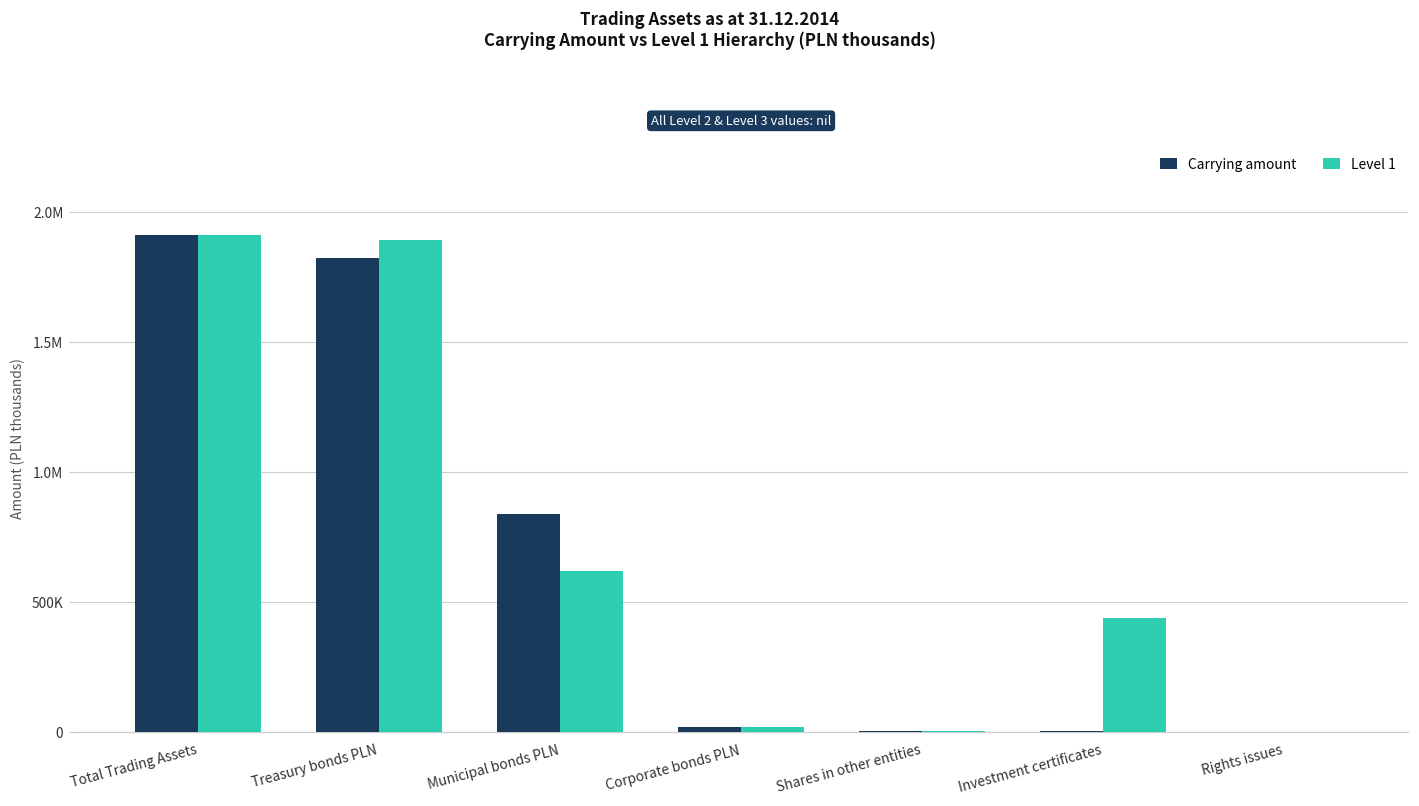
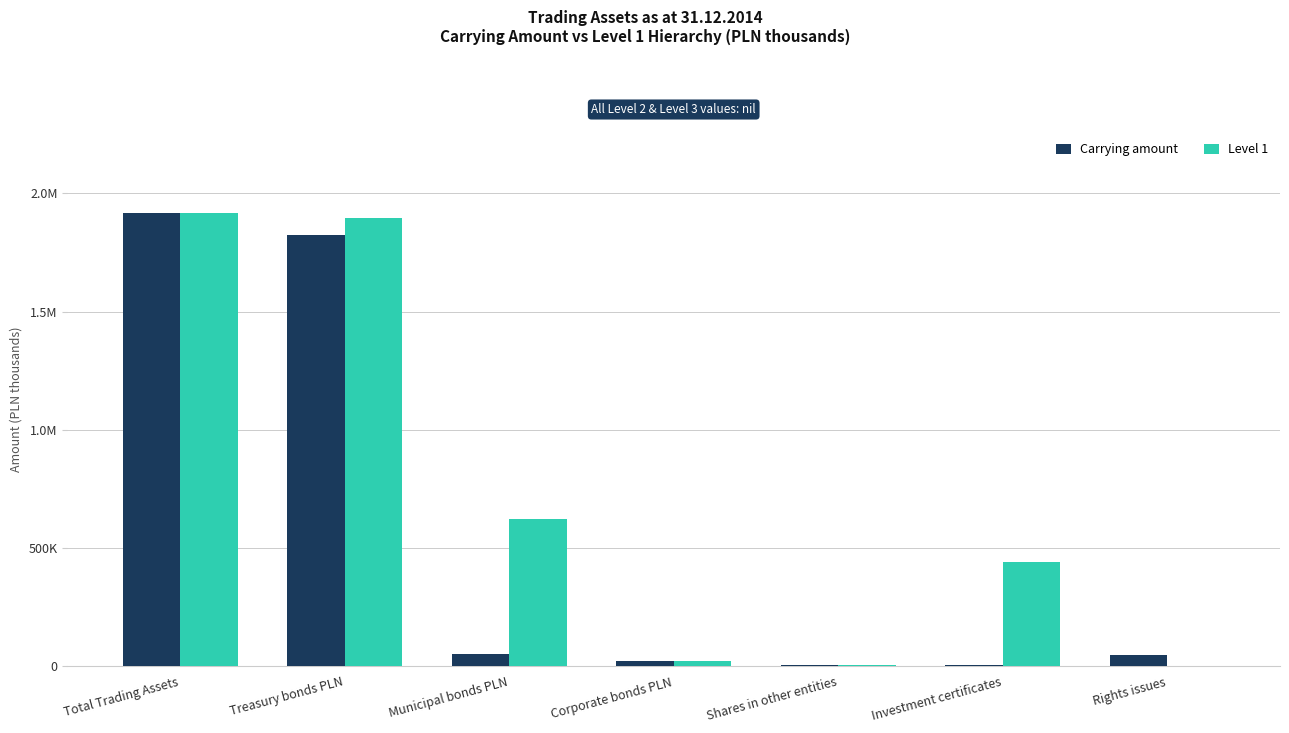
Carrying amount, Municipal bonds PLN: 840000 -> 50000
Carrying amount, Rights issues: 0 -> 50000
